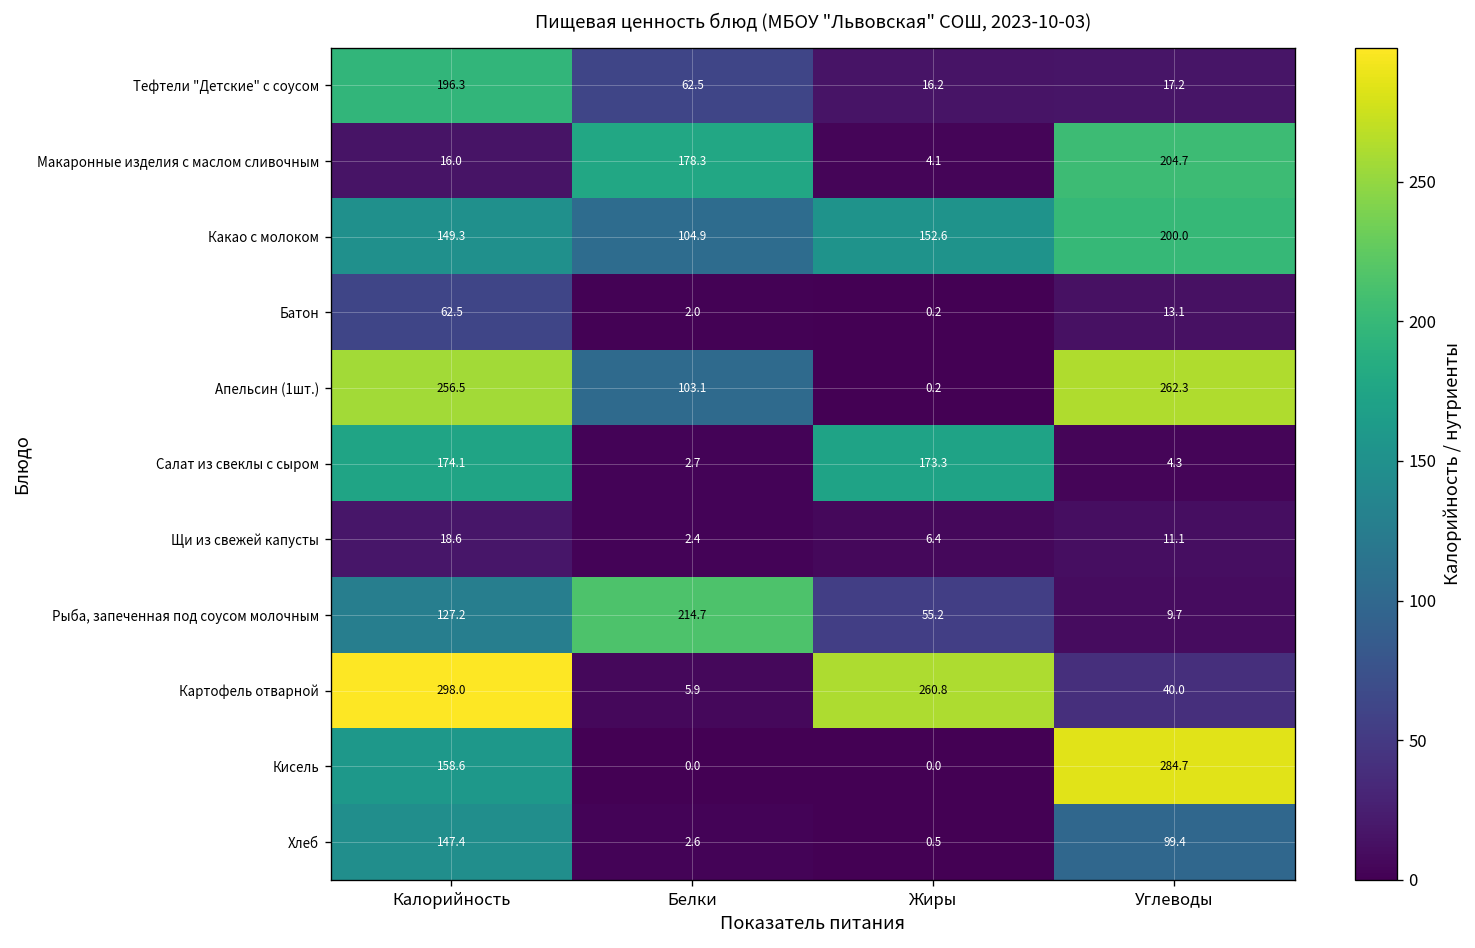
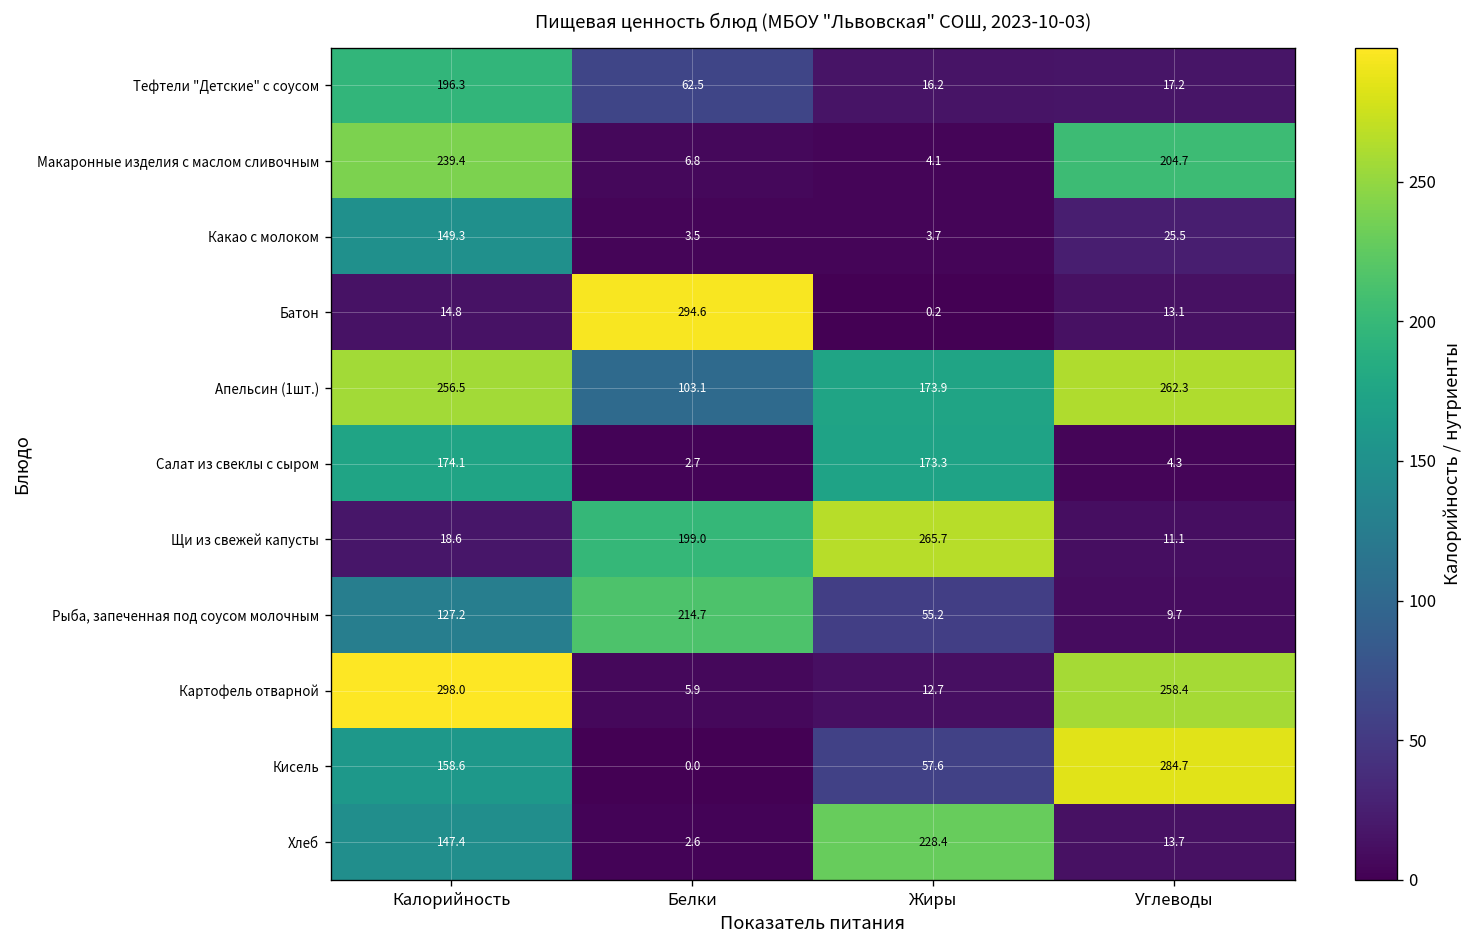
Макаронные изделия с маслом сливочным, Калорийность: 16.0 -> 239.4
Макаронные изделия с маслом сливочным, Белки: 178.3 -> 6.8
Какао с молоком, Белки: 104.9 -> 3.5
Какао с молоком, Жиры: 152.6 -> 3.7
Какао с молоком, Углеводы: 200.0 -> 25.5
Батон, Калорийность: 62.5 -> 14.8
Батон, Белки: 2.0 -> 294.6
Апельсин (1шт.), Жиры: 0.2 -> 173.9
Щи из свежей капусты, Белки: 2.4 -> 199.0
Щи из свежей капусты, Жиры: 6.4 -> 265.7
Картофель отварной, Жиры: 260.8 -> 12.7
Картофель отварной, Углеводы: 40.0 -> 258.4
Кисель, Жиры: 0.0 -> 57.6
Хлеб, Жиры: 0.5 -> 228.4
Хлеб, Углеводы: 99.4 -> 13.7
